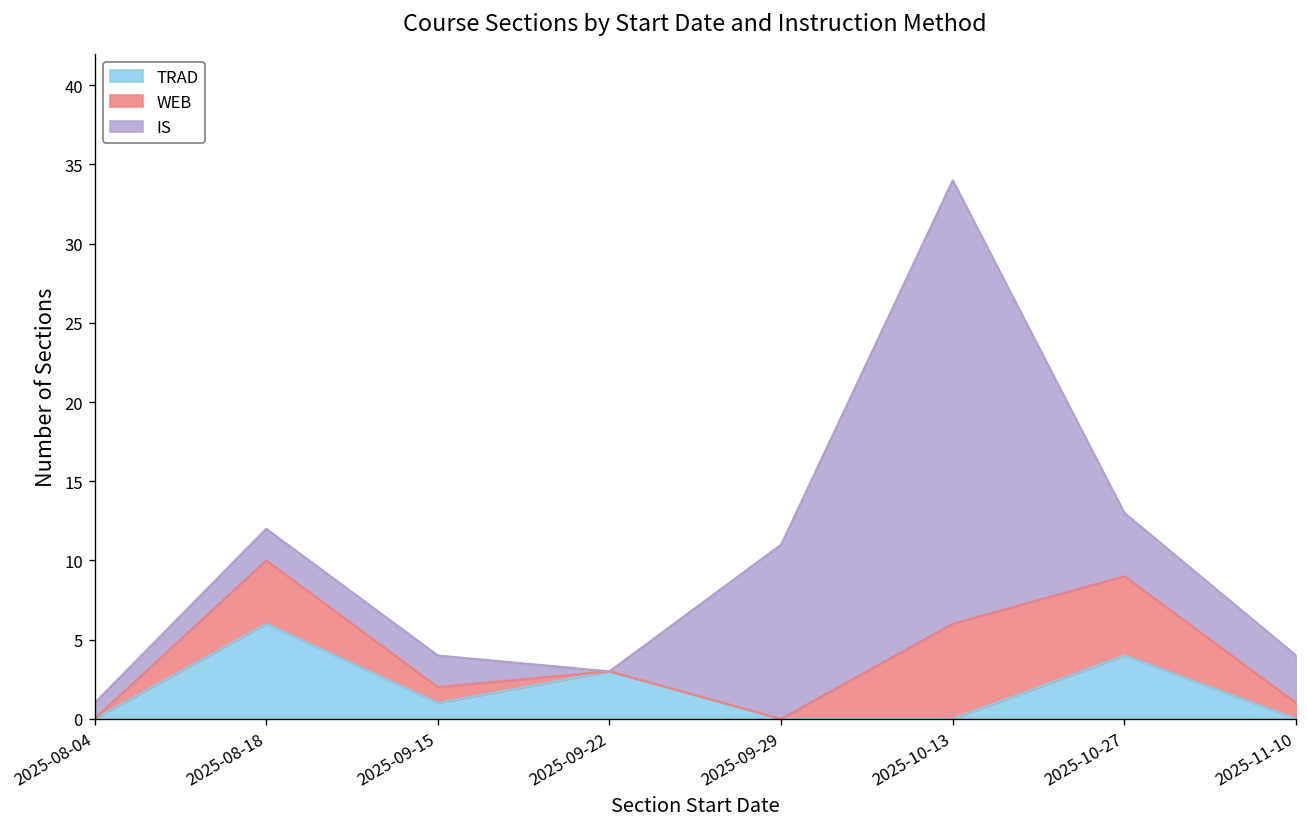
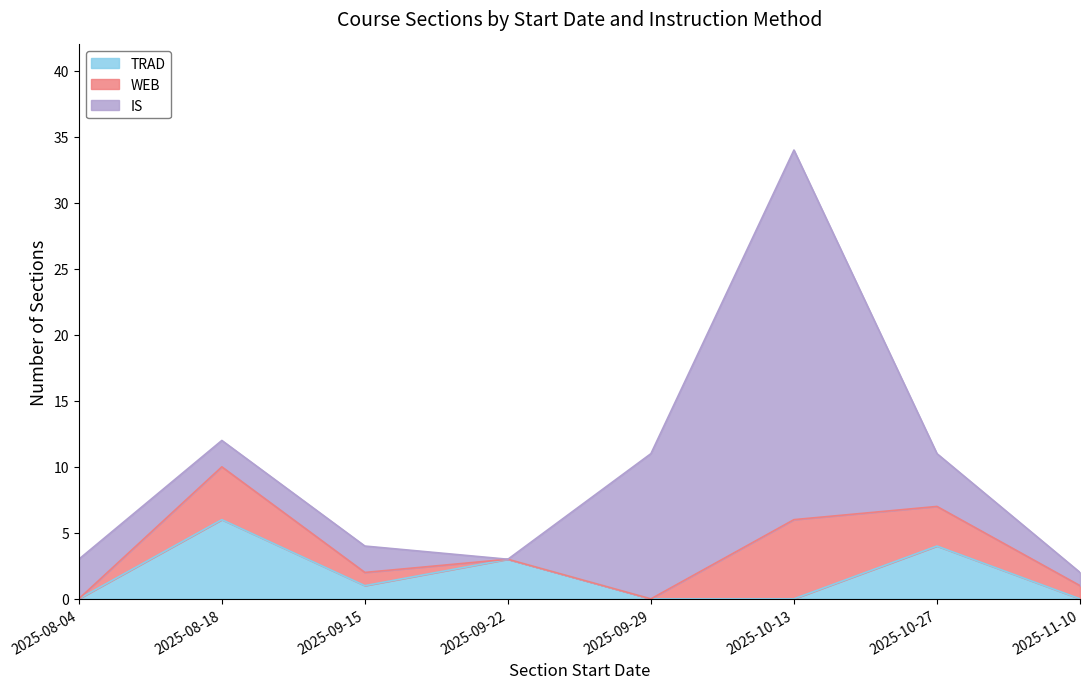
IS, 2025-08-04: 1 -> 3
WEB, 2025-10-27: 5 -> 3
IS, 2025-11-10: 3 -> 1
